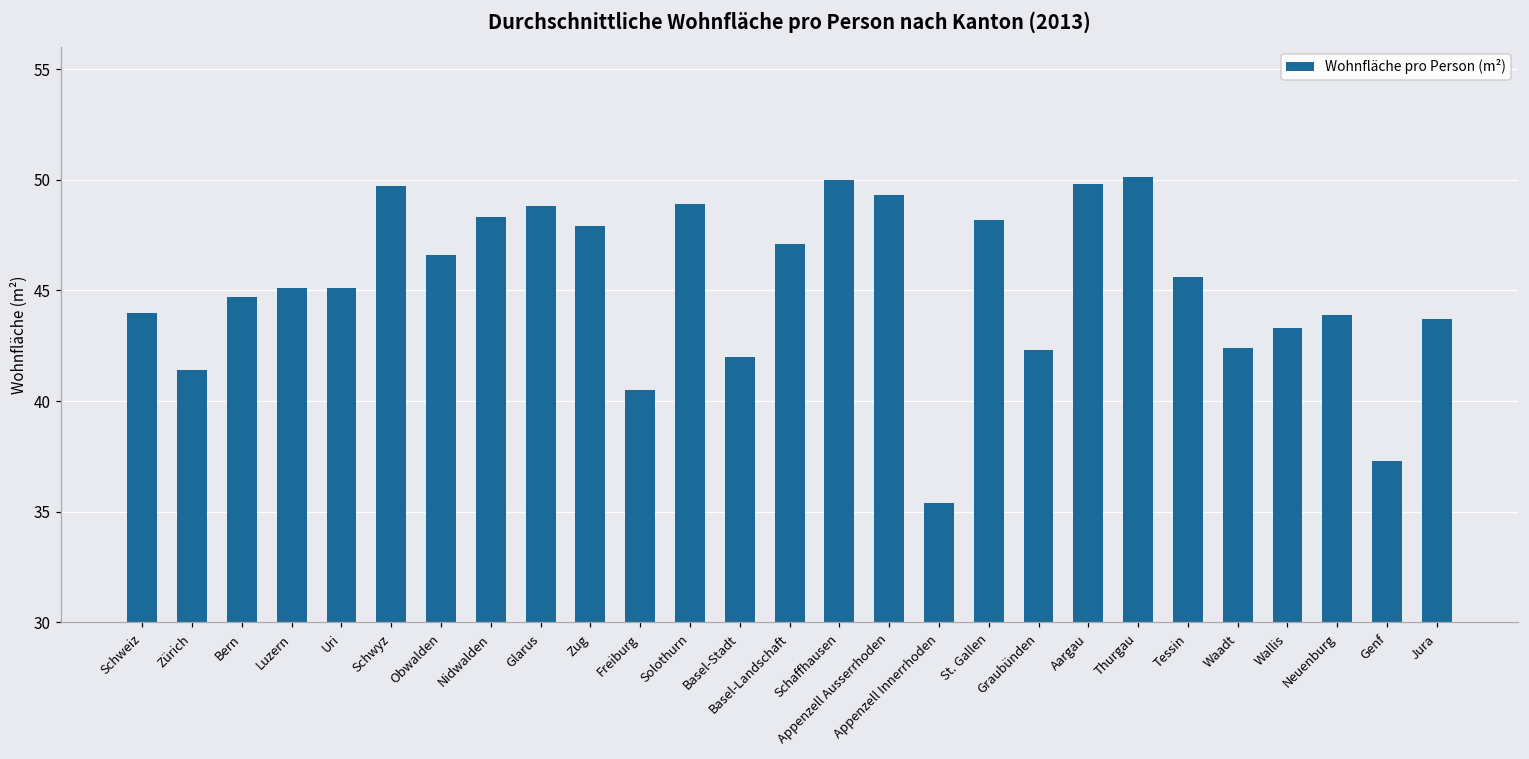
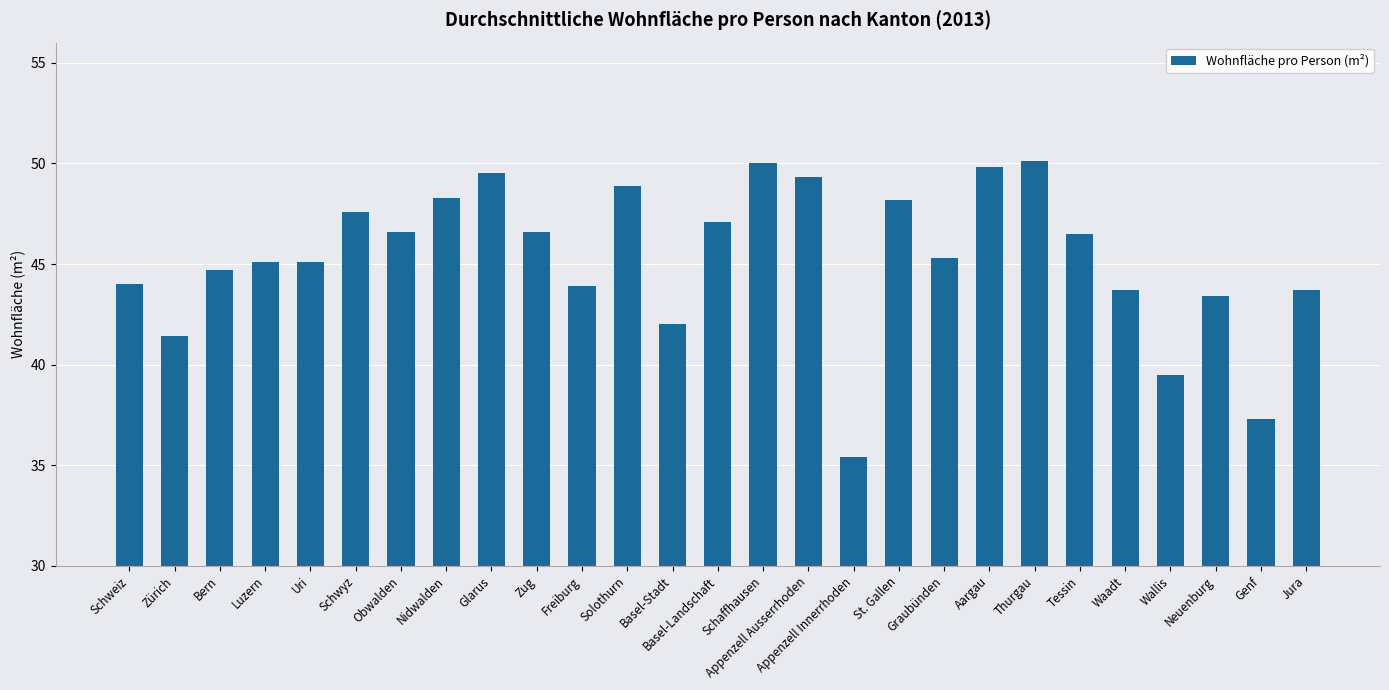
Schwyz: 49.7 -> 47.6
Glarus: 48.8 -> 49.5
Zug: 47.9 -> 46.6
Freiburg: 40.5 -> 43.9
Graubünden: 42.3 -> 45.3
Tessin: 45.6 -> 46.5
Waadt: 42.4 -> 43.7
Wallis: 43.3 -> 39.5
Neuenburg: 43.9 -> 43.4
